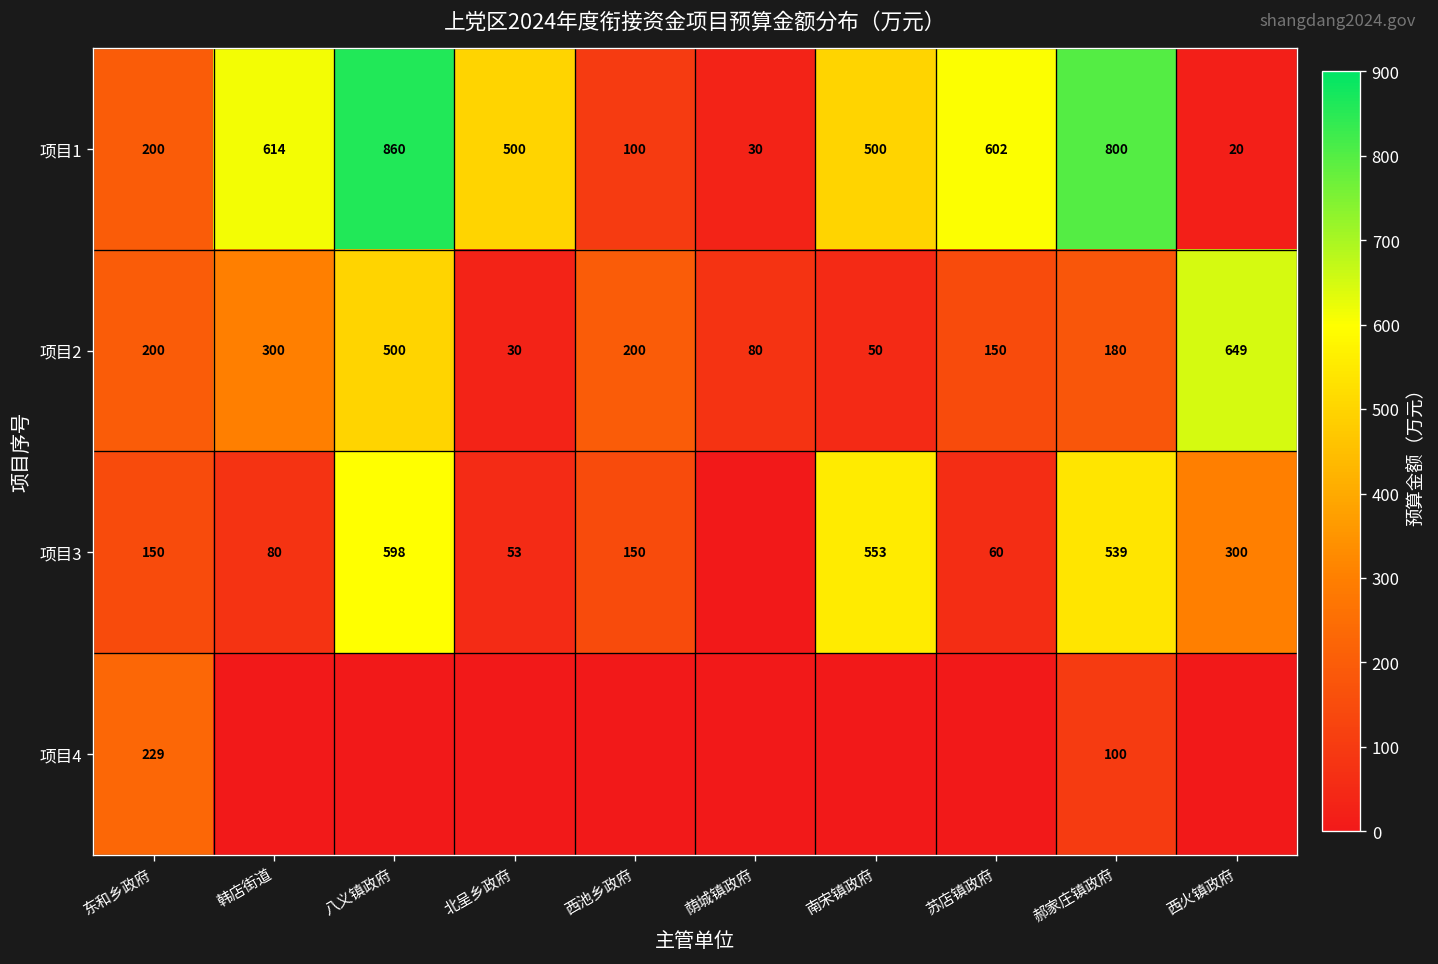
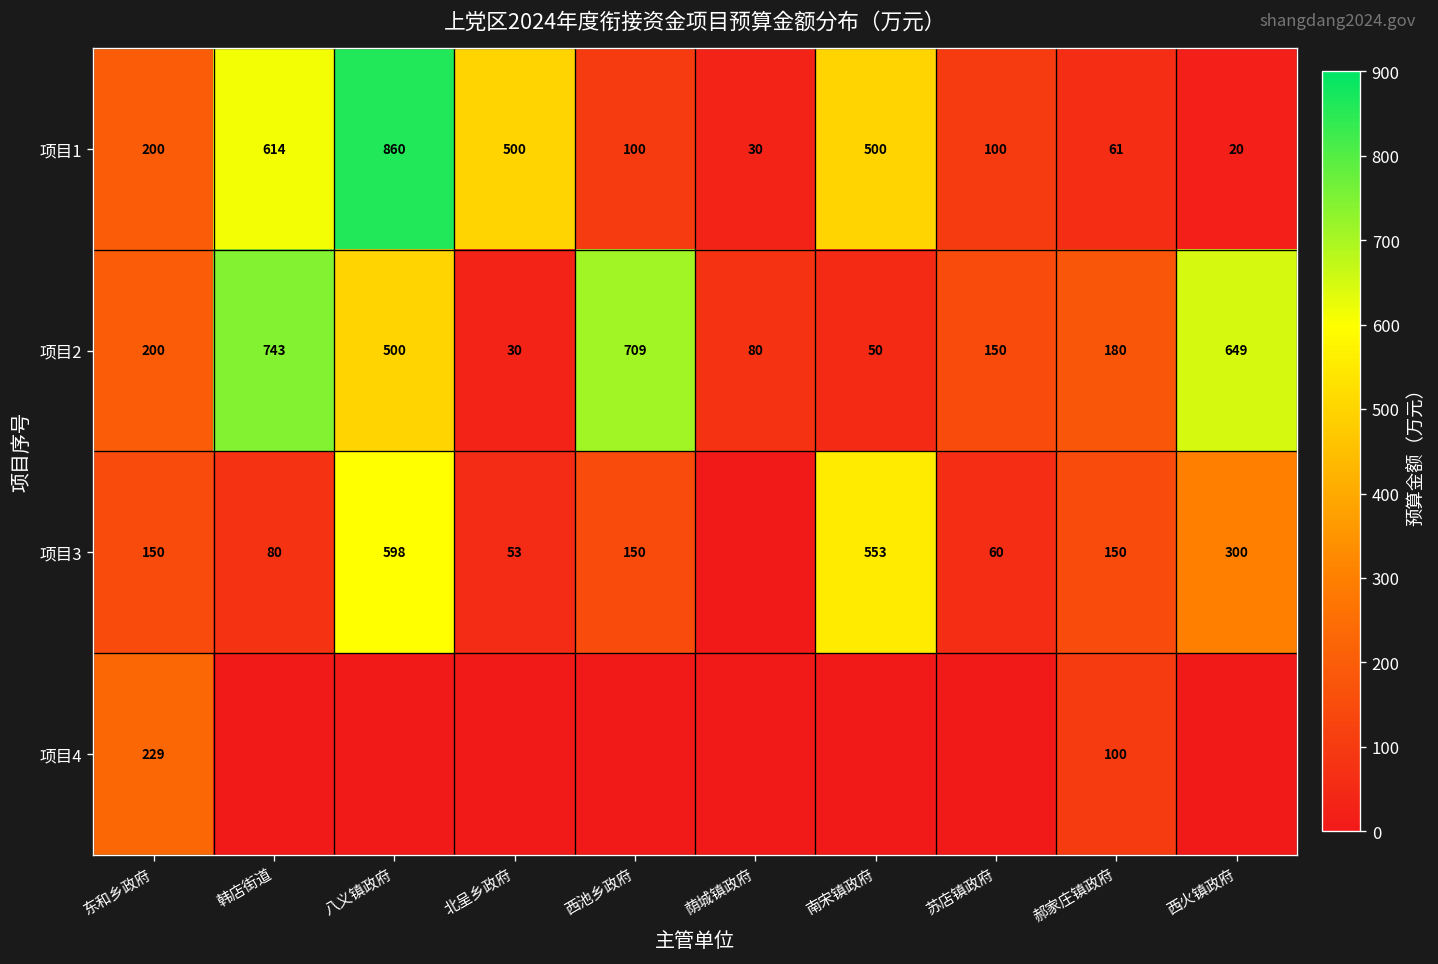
项目1, 苏店镇政府: 602 -> 100
项目1, 郝家庄镇政府: 800 -> 61
项目2, 韩店街道: 300 -> 743
项目2, 西池乡政府: 200 -> 709
项目3, 郝家庄镇政府: 539 -> 150
